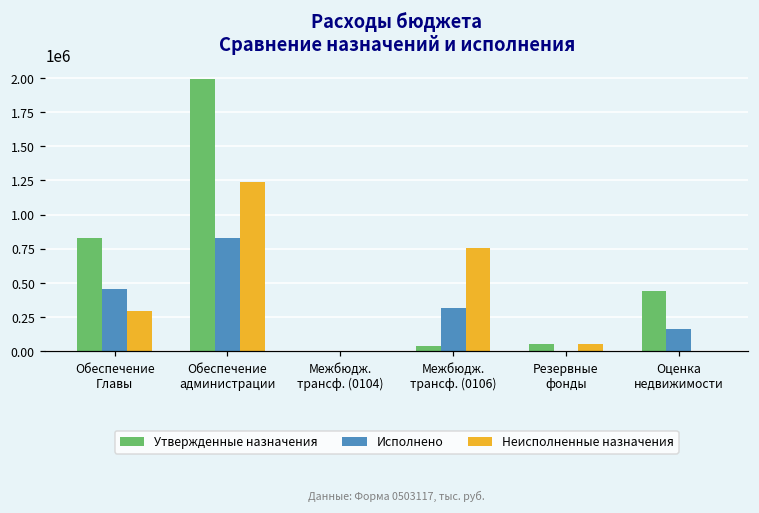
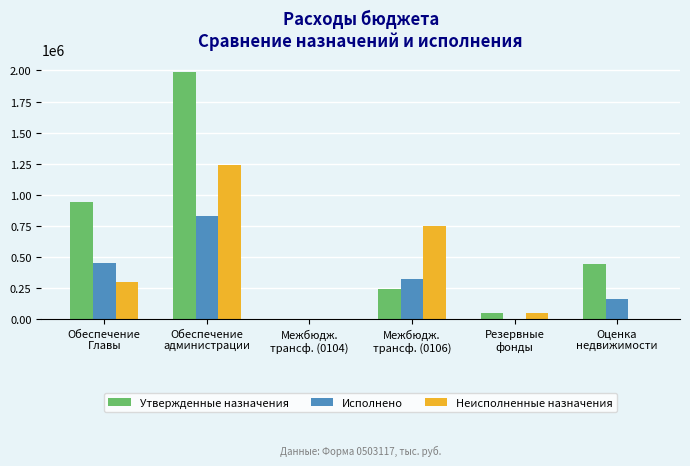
Утвержденные назначения, Обеспечение Главы: 830000 -> 940000
Утвержденные назначения, Межбюдж. трансф. (0106): 40000 -> 240000
